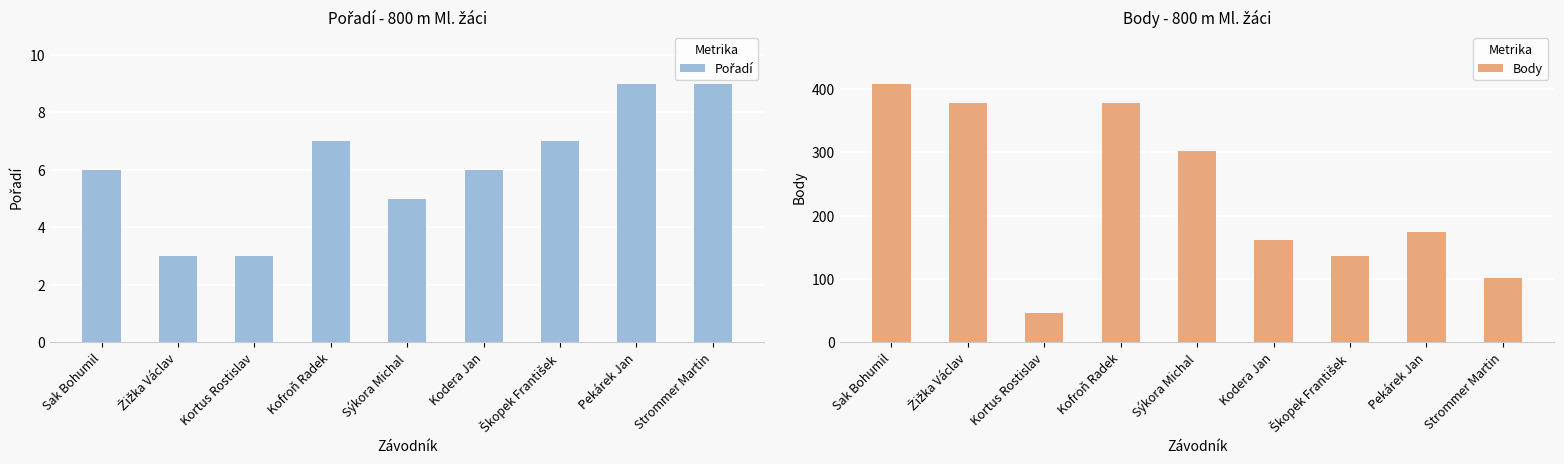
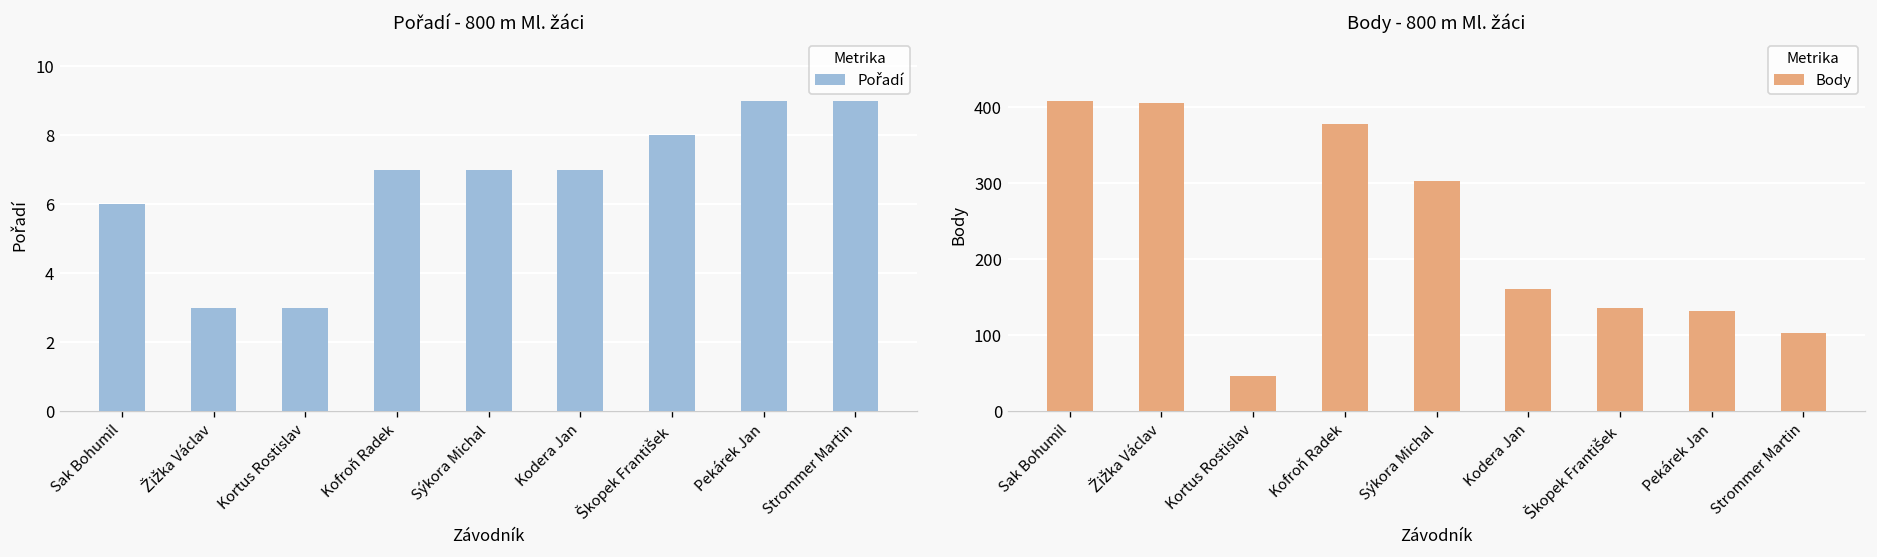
Pořadí - 800 m Ml. žáci, Sýkora Michal: 5 -> 7
Pořadí - 800 m Ml. žáci, Kodera Jan: 6 -> 7
Pořadí - 800 m Ml. žáci, Škopek František: 7 -> 8
Body - 800 m Ml. žáci, Žižka Václav: 380 -> 410
Body - 800 m Ml. žáci, Pekárek Jan: 170 -> 130
